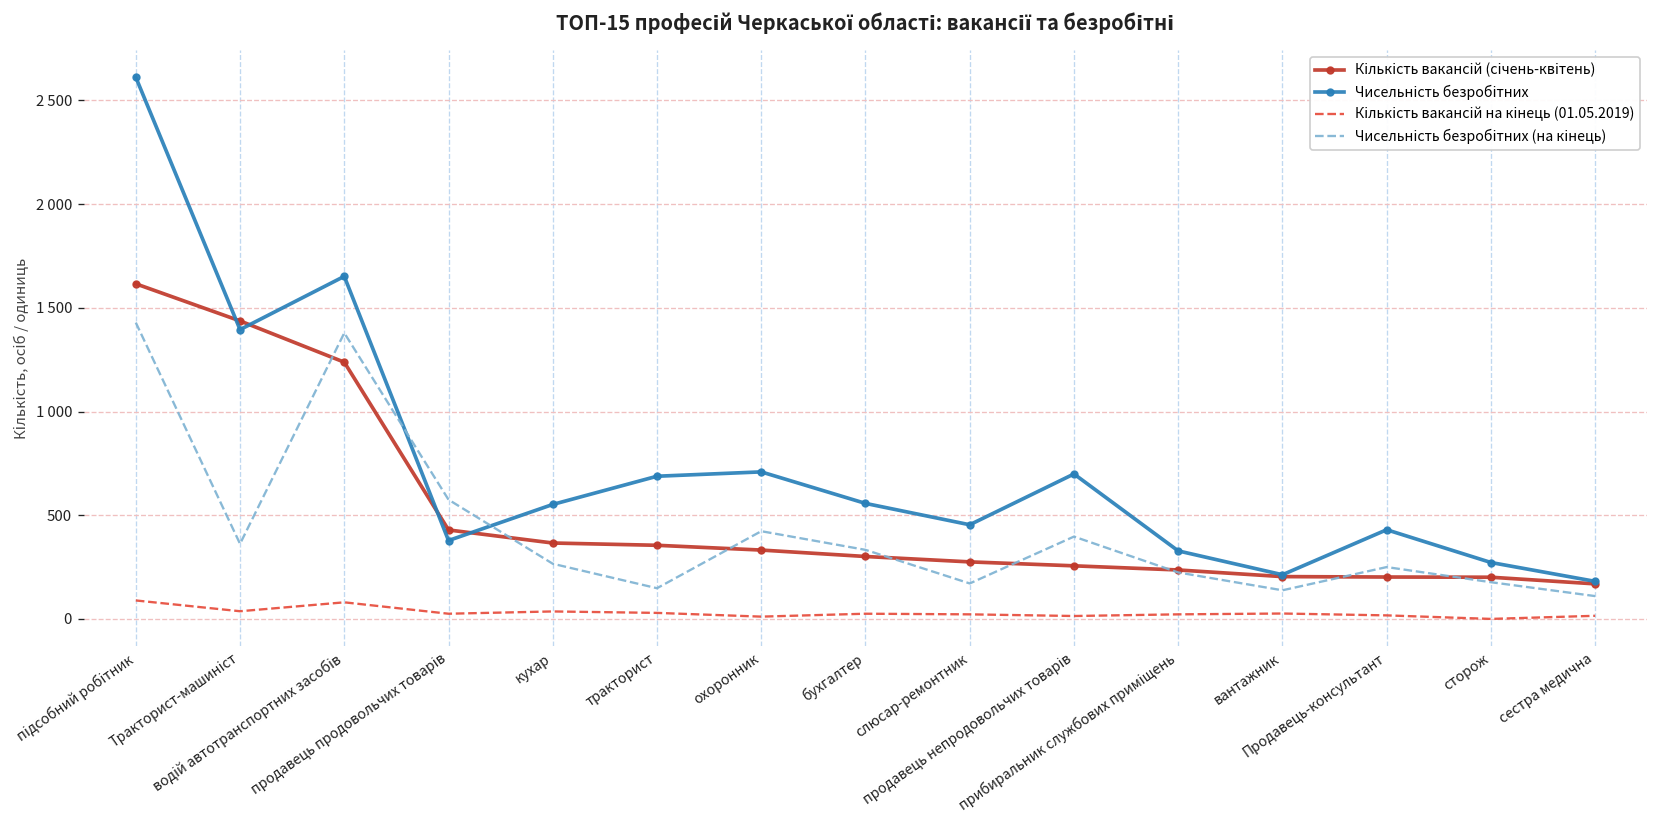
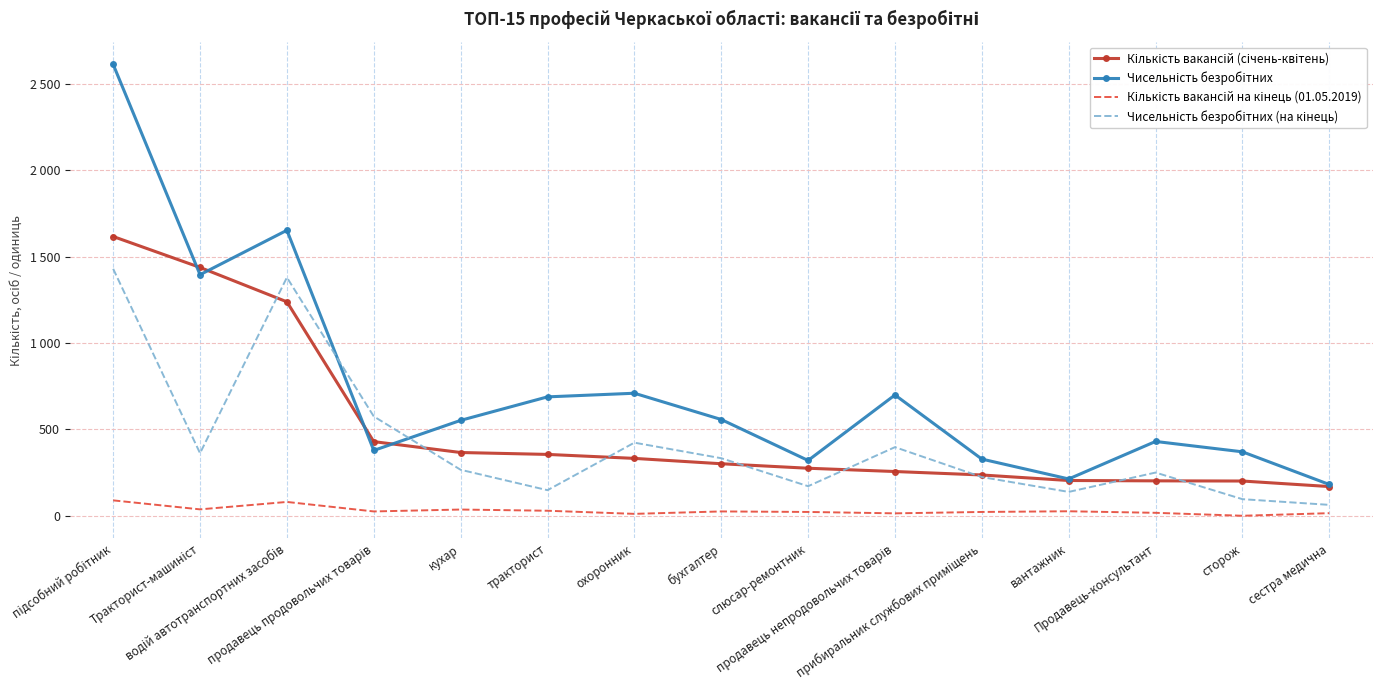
Чисельність безробітних, слюсар-ремонтник: 450 -> 320
Чисельність безробітних, сторож: 270 -> 370
Чисельність безробітних (на кінець), сторож: 180 -> 100
Чисельність безробітних (на кінець), сестра медична: 110 -> 60
